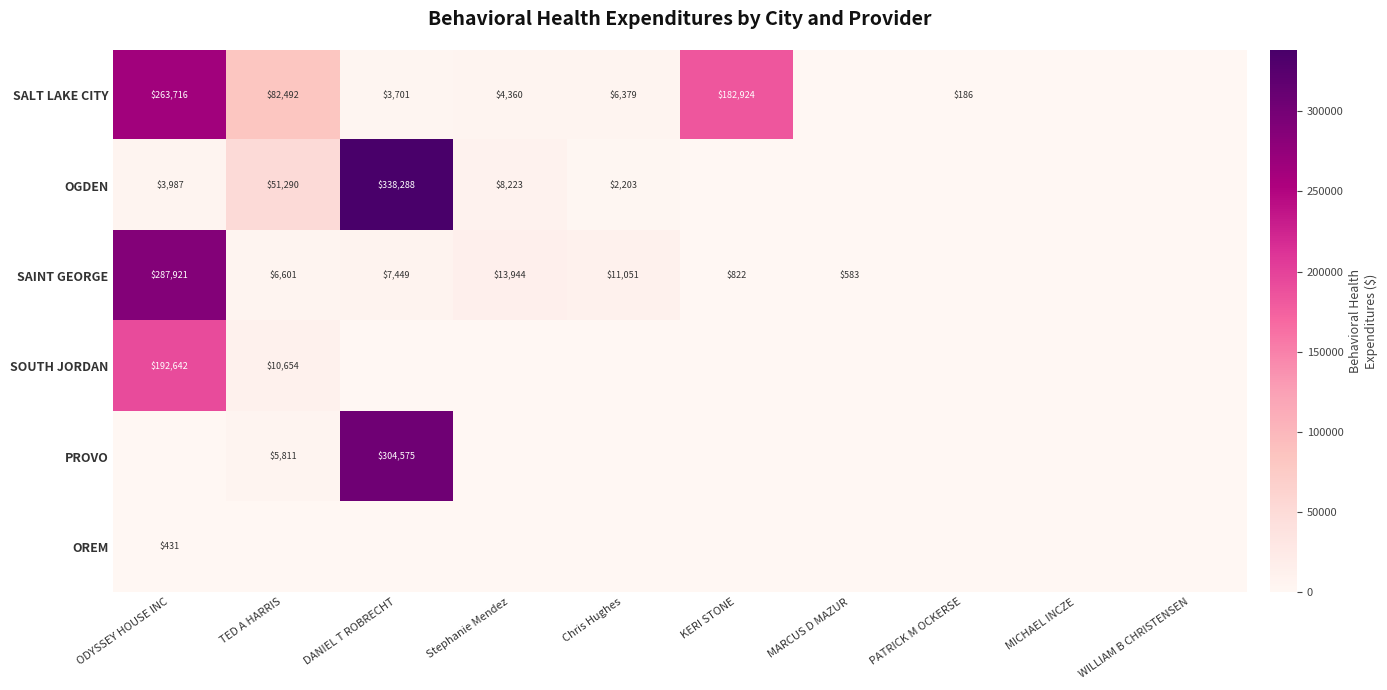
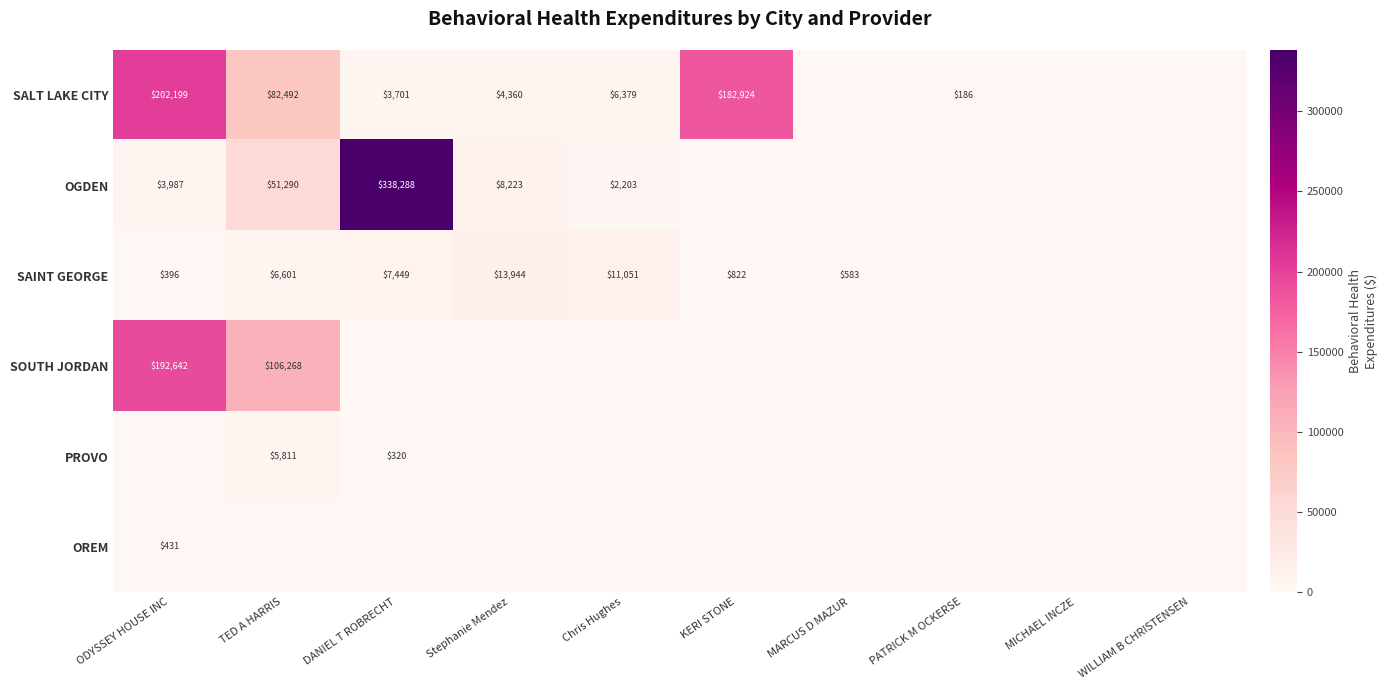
SALT LAKE CITY, ODYSSEY HOUSE INC: $263,716 -> $202,199
SAINT GEORGE, ODYSSEY HOUSE INC: $287,921 -> $396
SOUTH JORDAN, TED A HARRIS: $10,654 -> $106,268
PROVO, DANIEL T ROBRECHT: $304,575 -> $320
